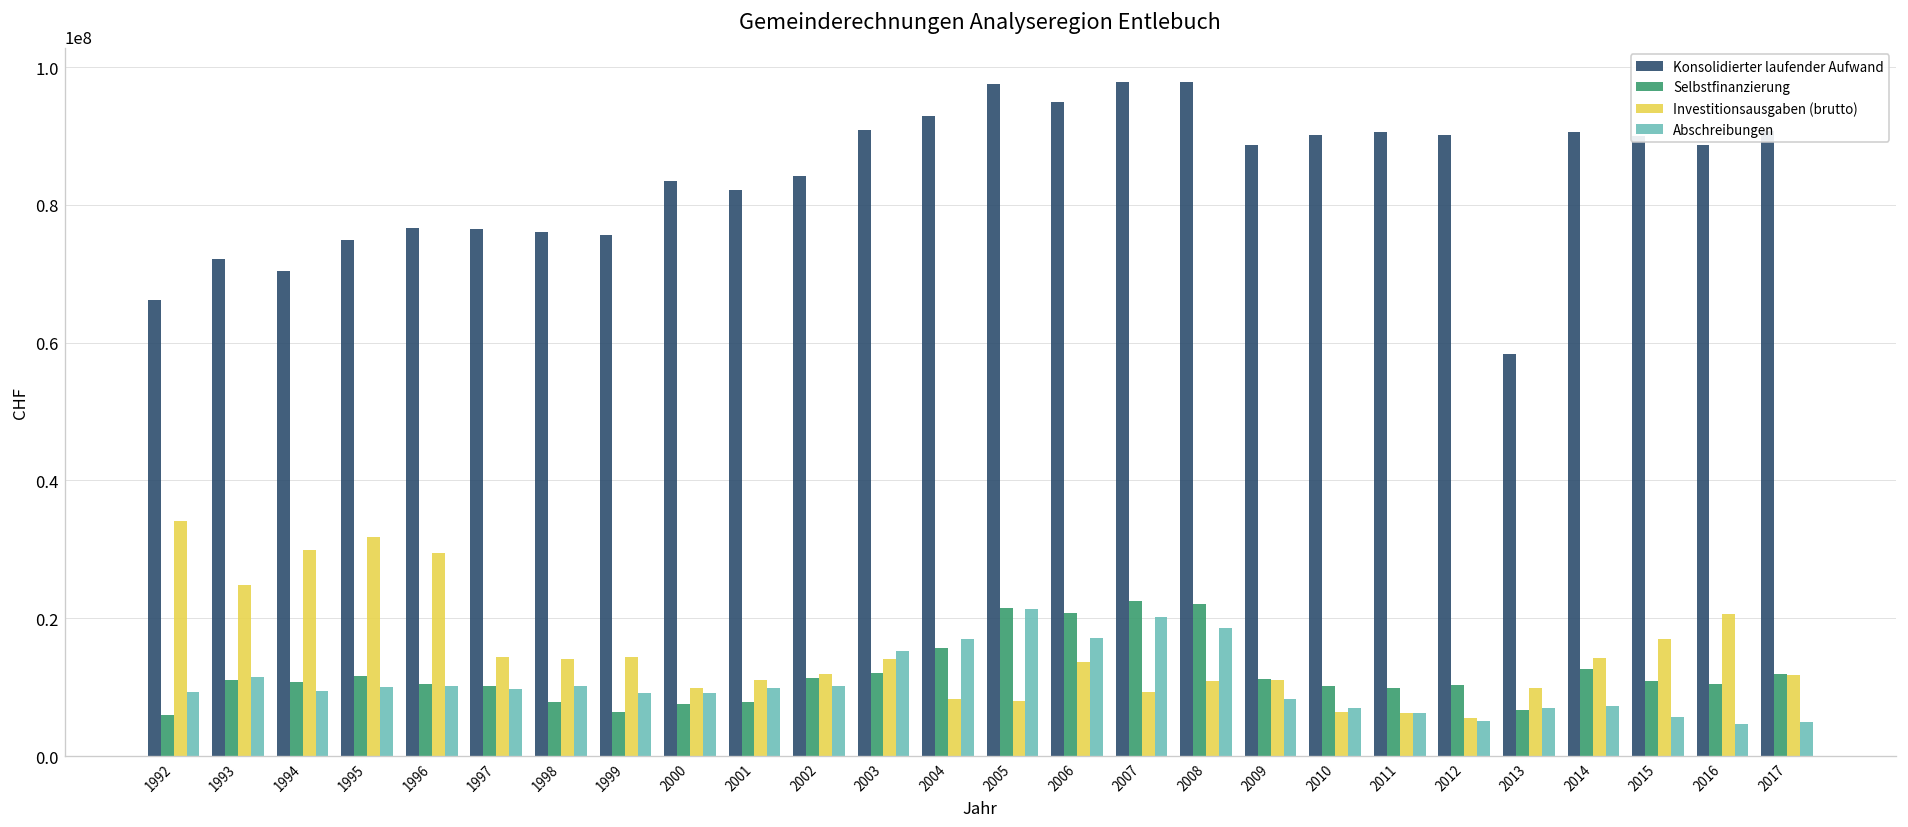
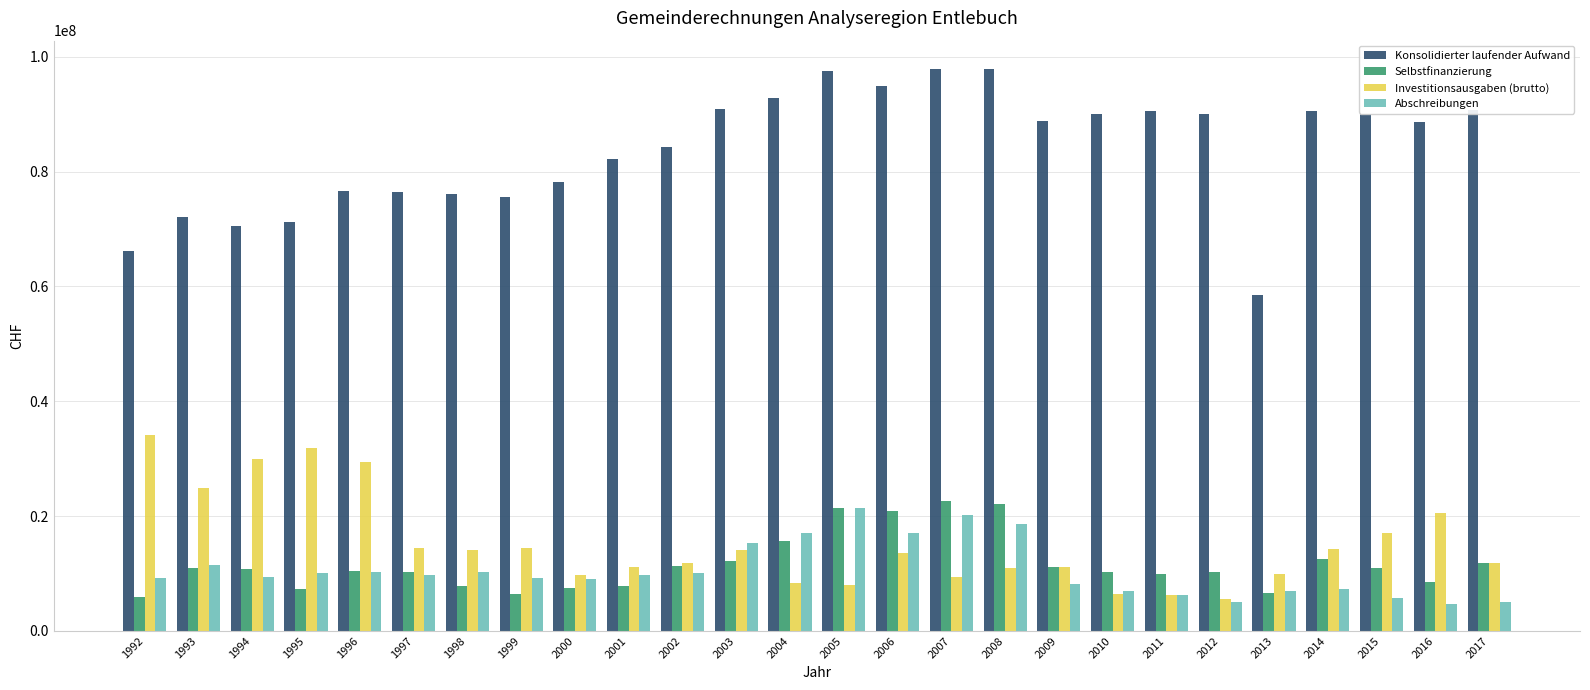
Konsolidierter laufender Aufwand, 1995: 75000000 -> 71000000
Selbstfinanzierung, 1995: 12000000 -> 7000000
Konsolidierter laufender Aufwand, 2000: 84000000 -> 78000000
Selbstfinanzierung, 2016: 10000000 -> 9000000
